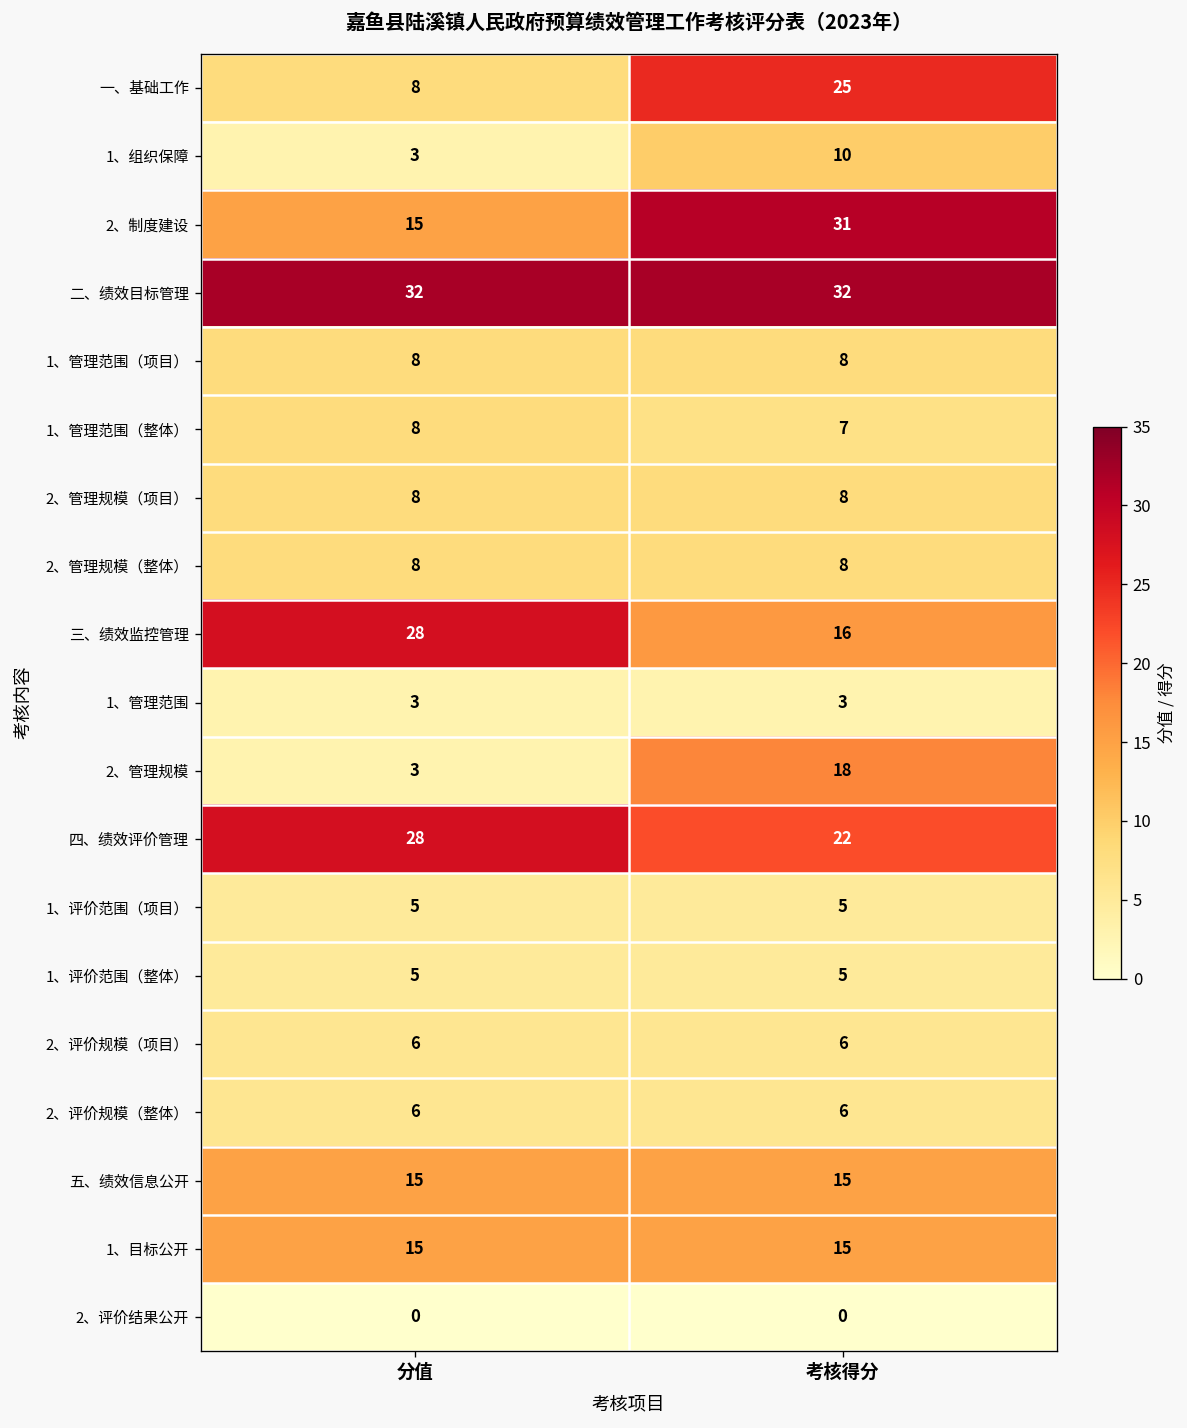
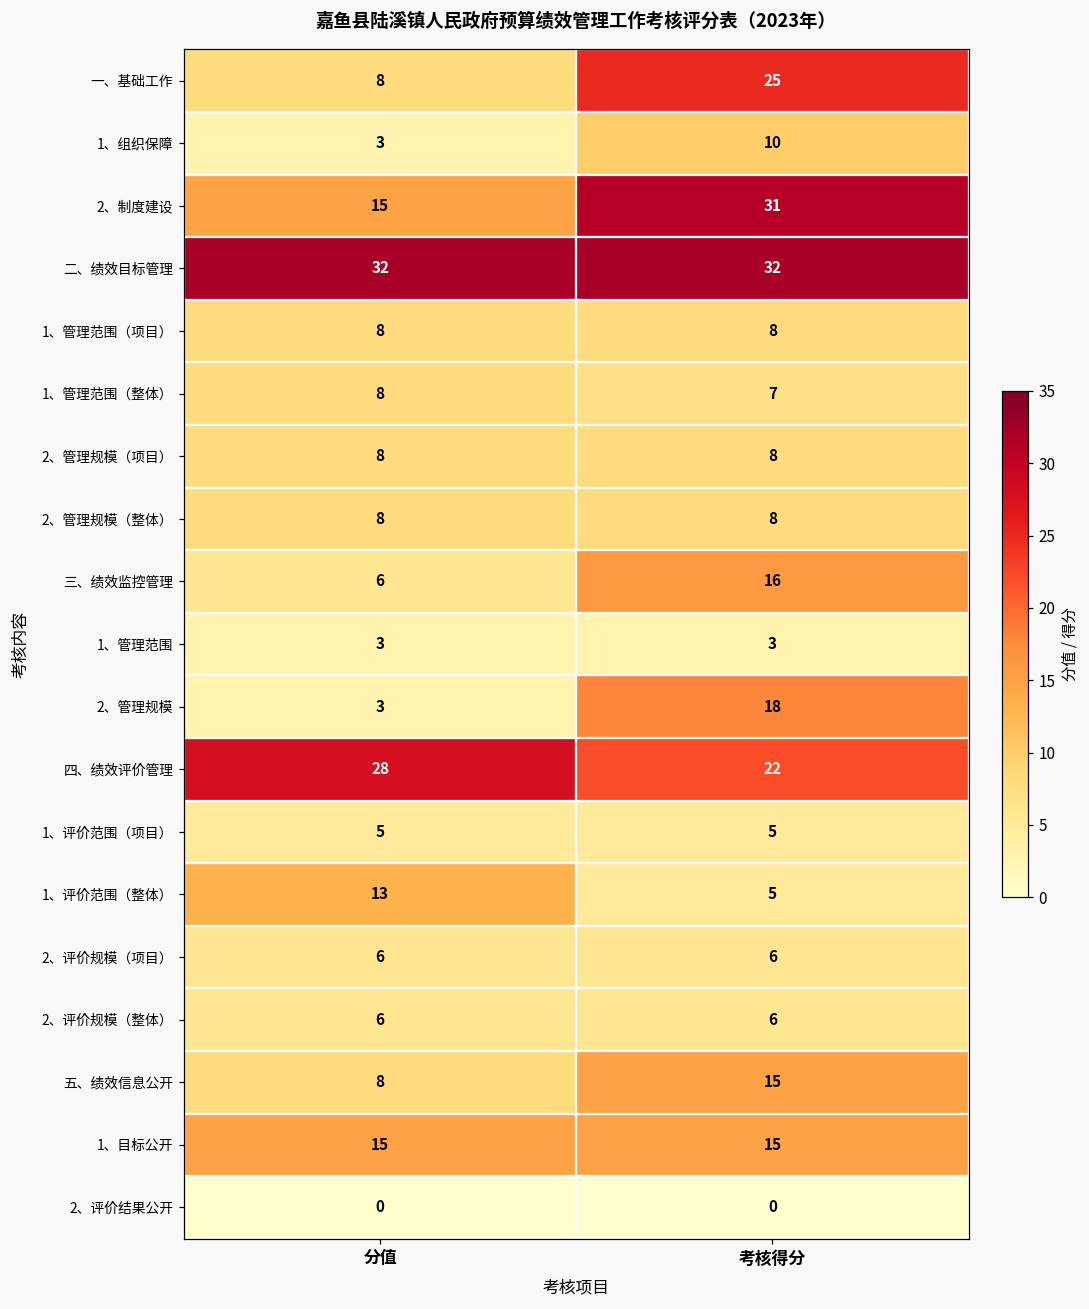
三、绩效监控管理, 分值: 28 -> 6
1、评价范围（整体）, 分值: 5 -> 13
五、绩效信息公开, 分值: 15 -> 8
